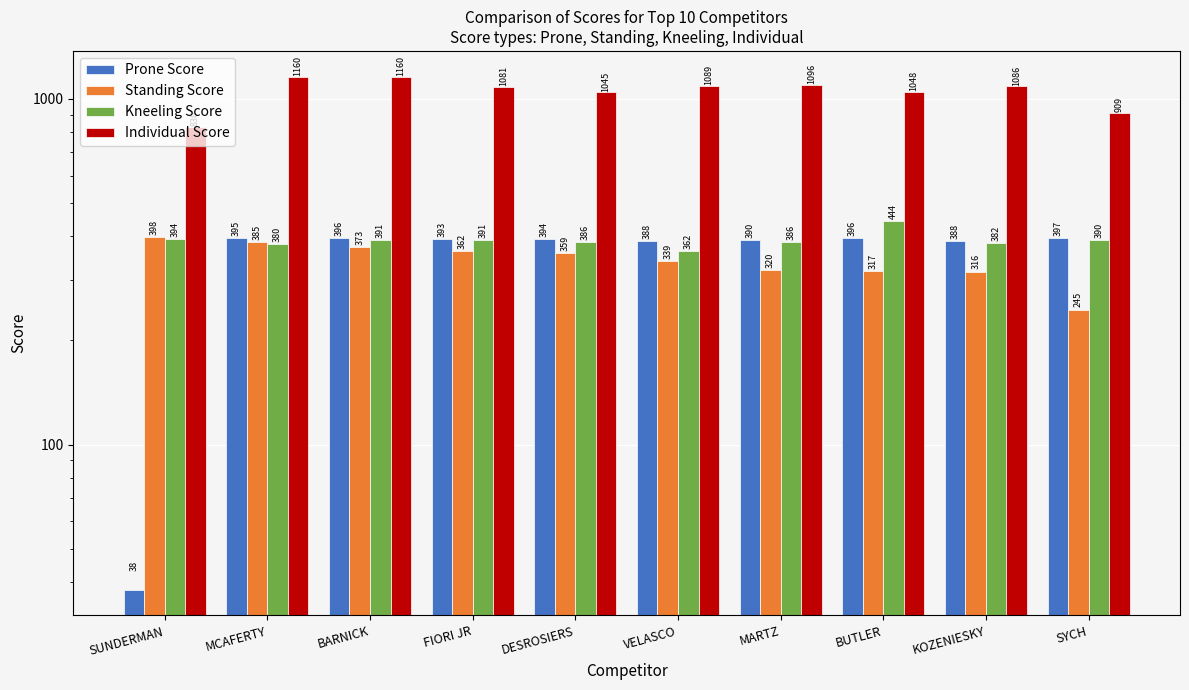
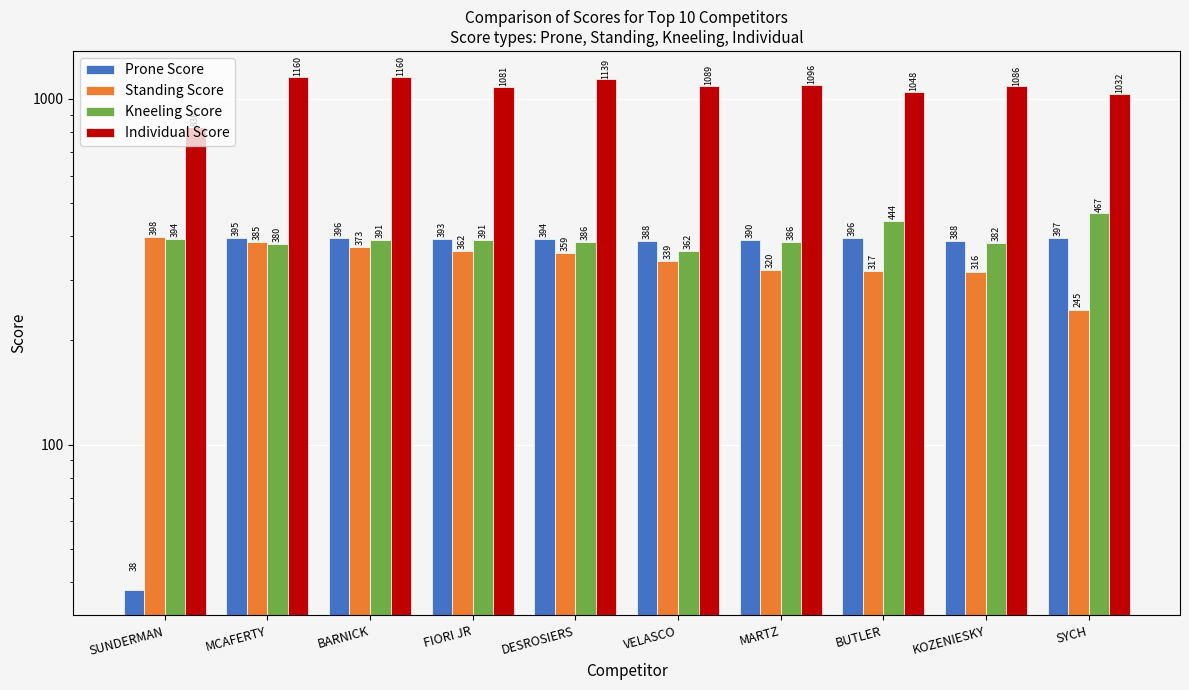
Individual Score, DESROSIERS: 1045 -> 1139
Kneeling Score, SYCH: 390 -> 467
Individual Score, SYCH: 909 -> 1032
